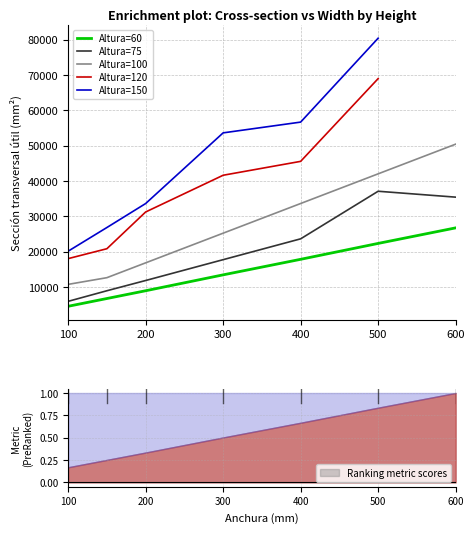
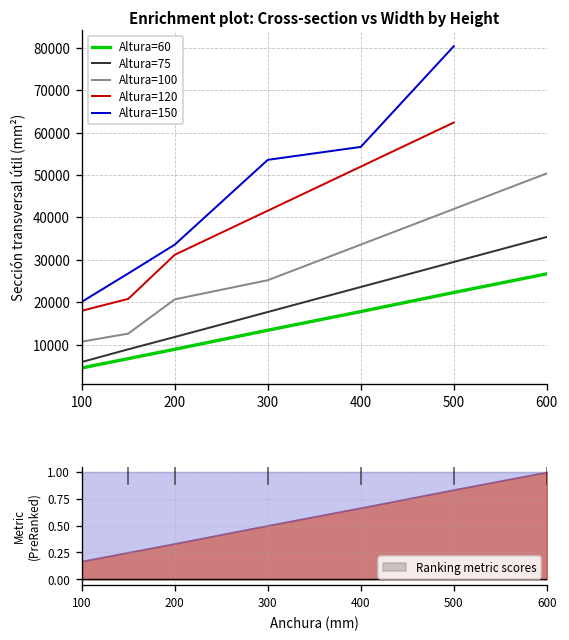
Enrichment plot: Cross-section vs Width by Height, Altura=100, 200: 17000 -> 21000
Enrichment plot: Cross-section vs Width by Height, Altura=120, 400: 46000 -> 52000
Enrichment plot: Cross-section vs Width by Height, Altura=75, 500: 37000 -> 30000
Enrichment plot: Cross-section vs Width by Height, Altura=120, 500: 69000 -> 62000
